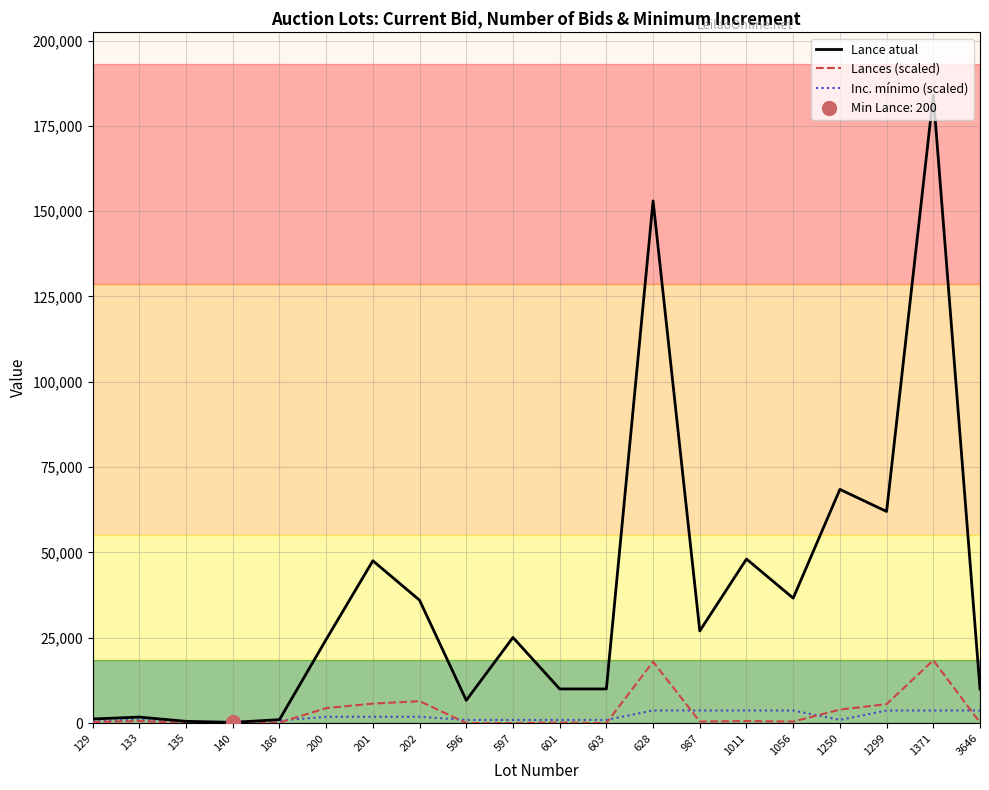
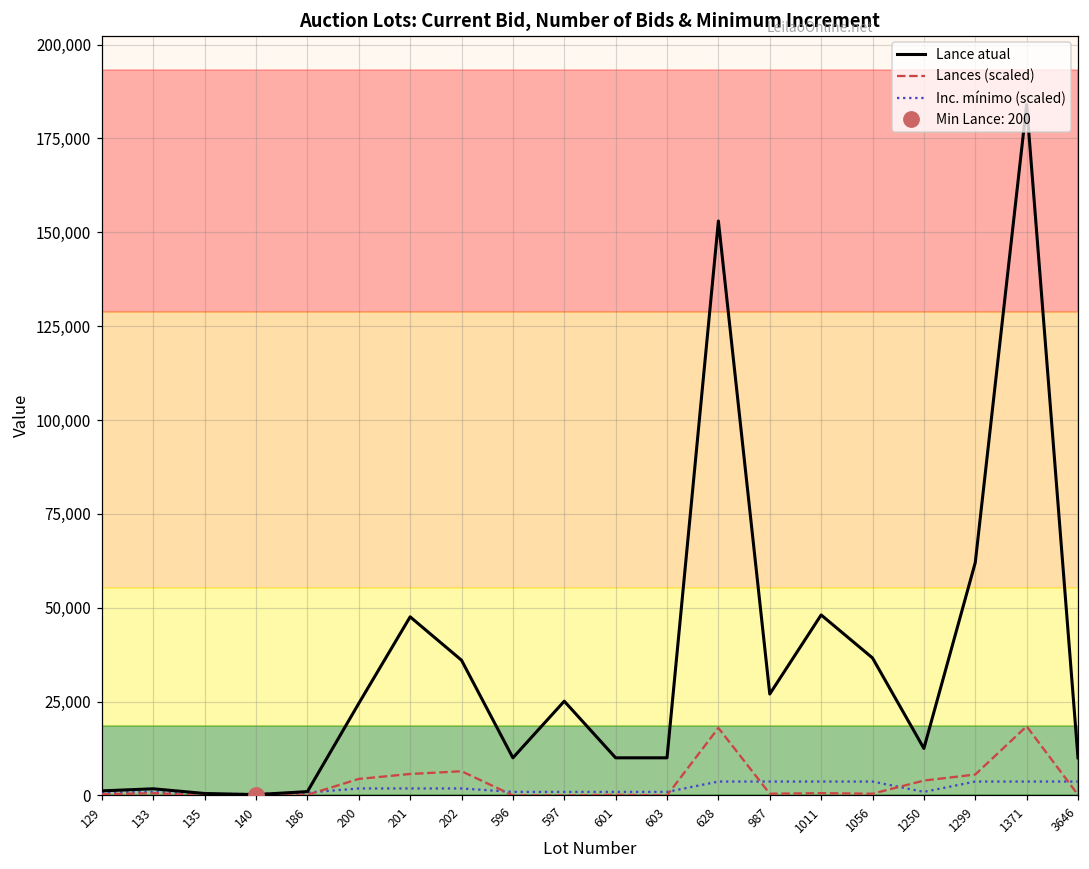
Lance atual, 596: 7,000 -> 10,000
Lance atual, 1250: 68,000 -> 13,000
